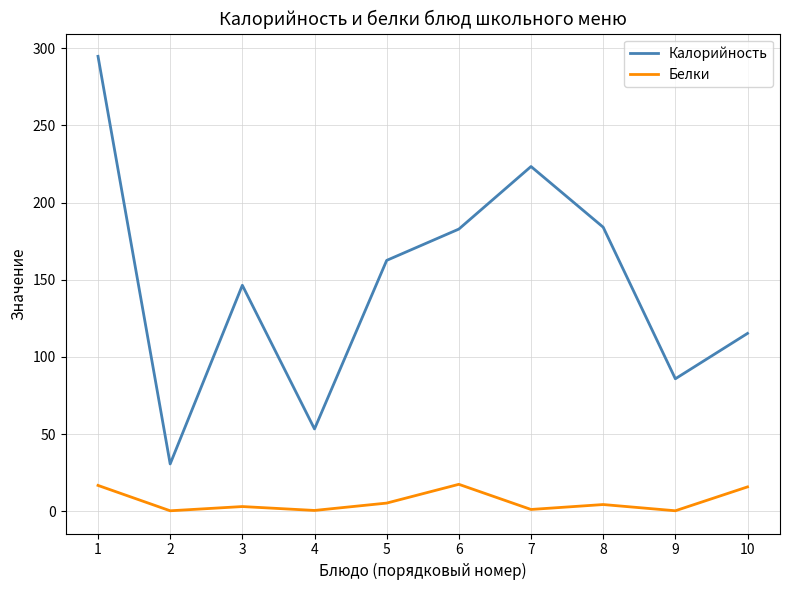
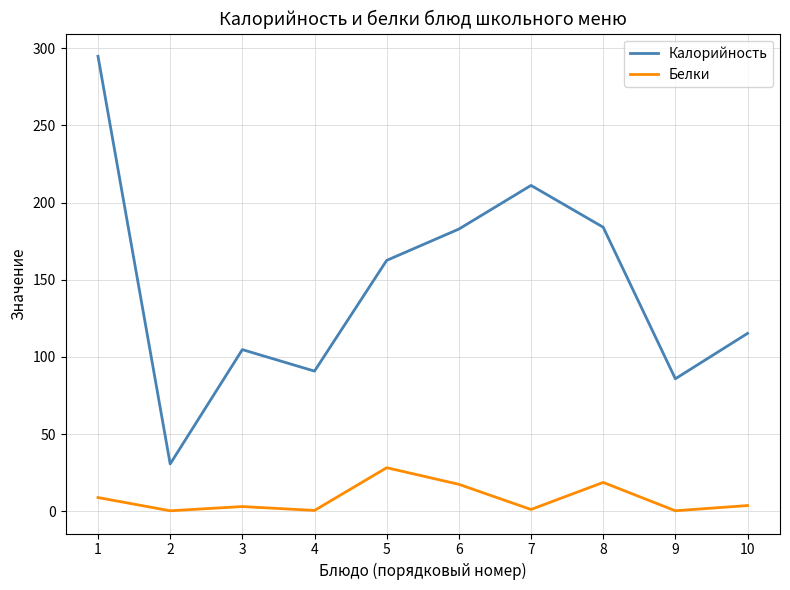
Белки, 1: 17 -> 9
Калорийность, 3: 146 -> 105
Калорийность, 4: 53 -> 91
Белки, 5: 5 -> 28
Калорийность, 7: 223 -> 211
Белки, 8: 4 -> 19
Белки, 10: 16 -> 4
